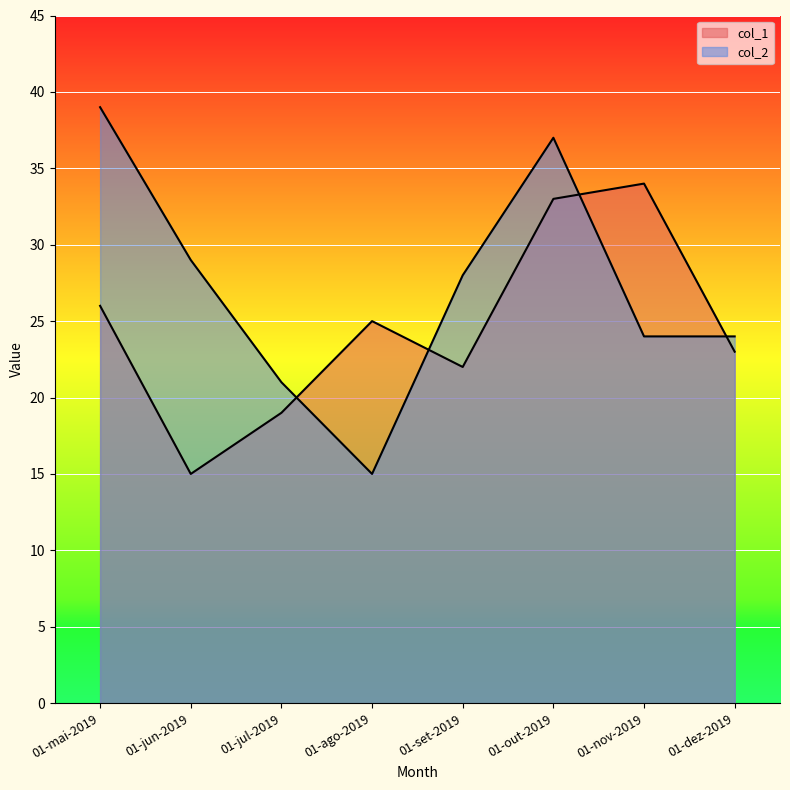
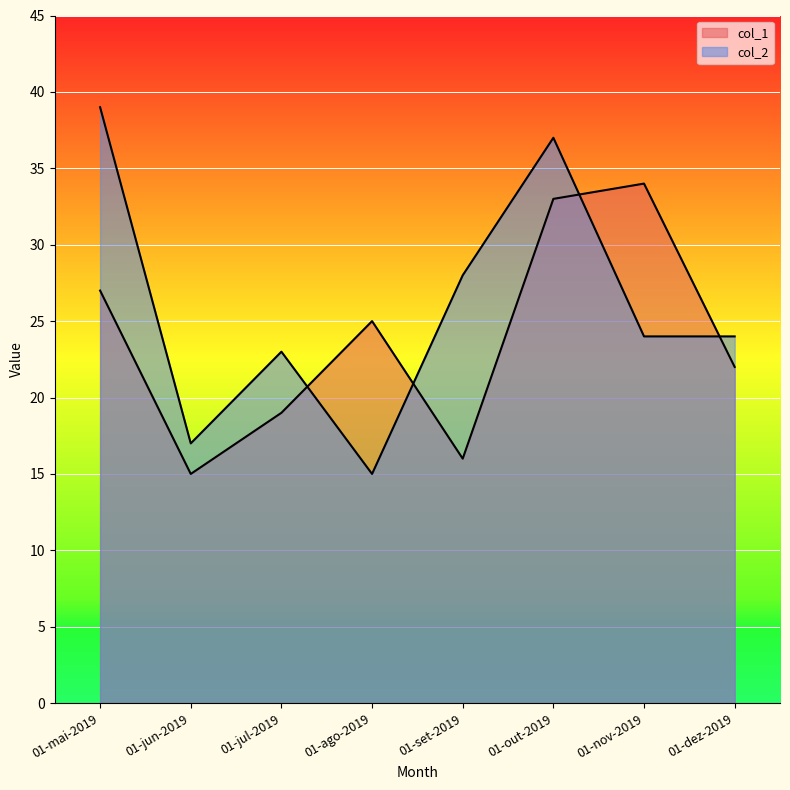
col_1, 01-mai-2019: 26 -> 27
col_2, 01-jun-2019: 29 -> 17
col_2, 01-jul-2019: 21 -> 23
col_1, 01-set-2019: 22 -> 16
col_1, 01-dez-2019: 23 -> 22
